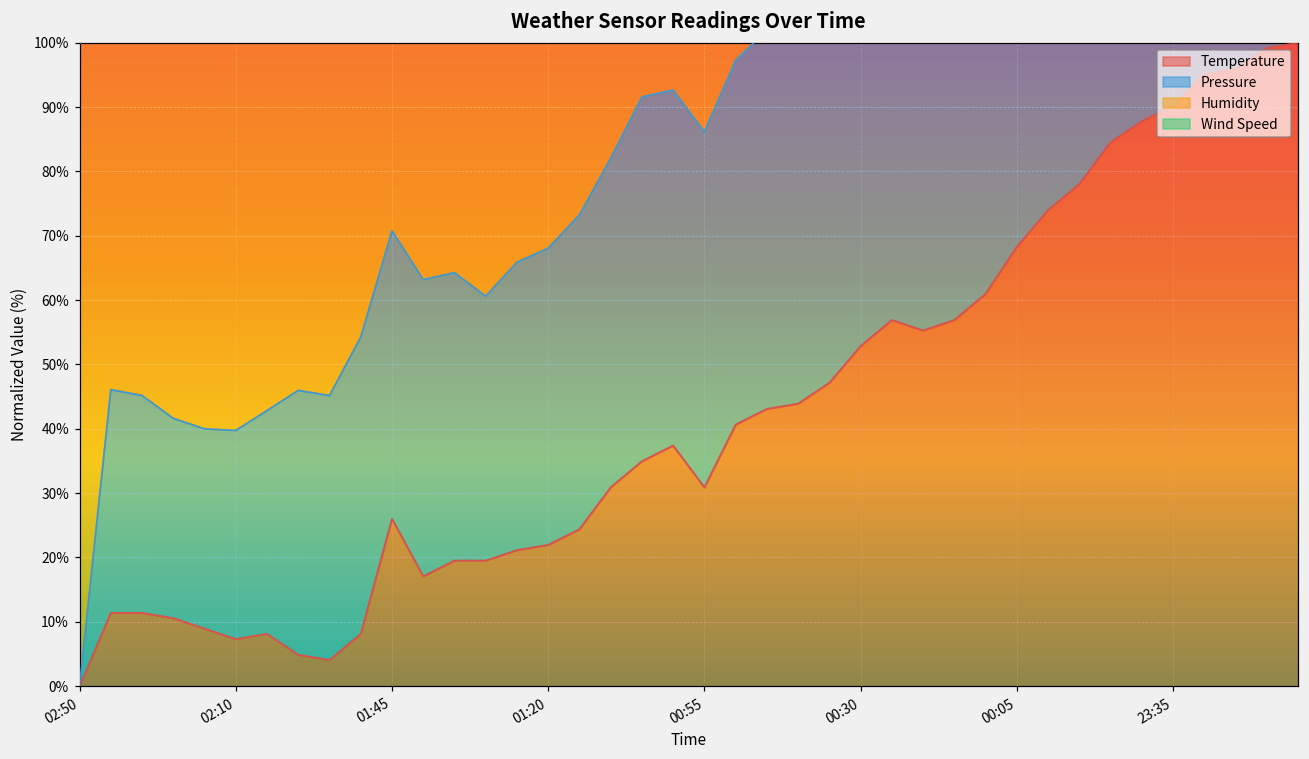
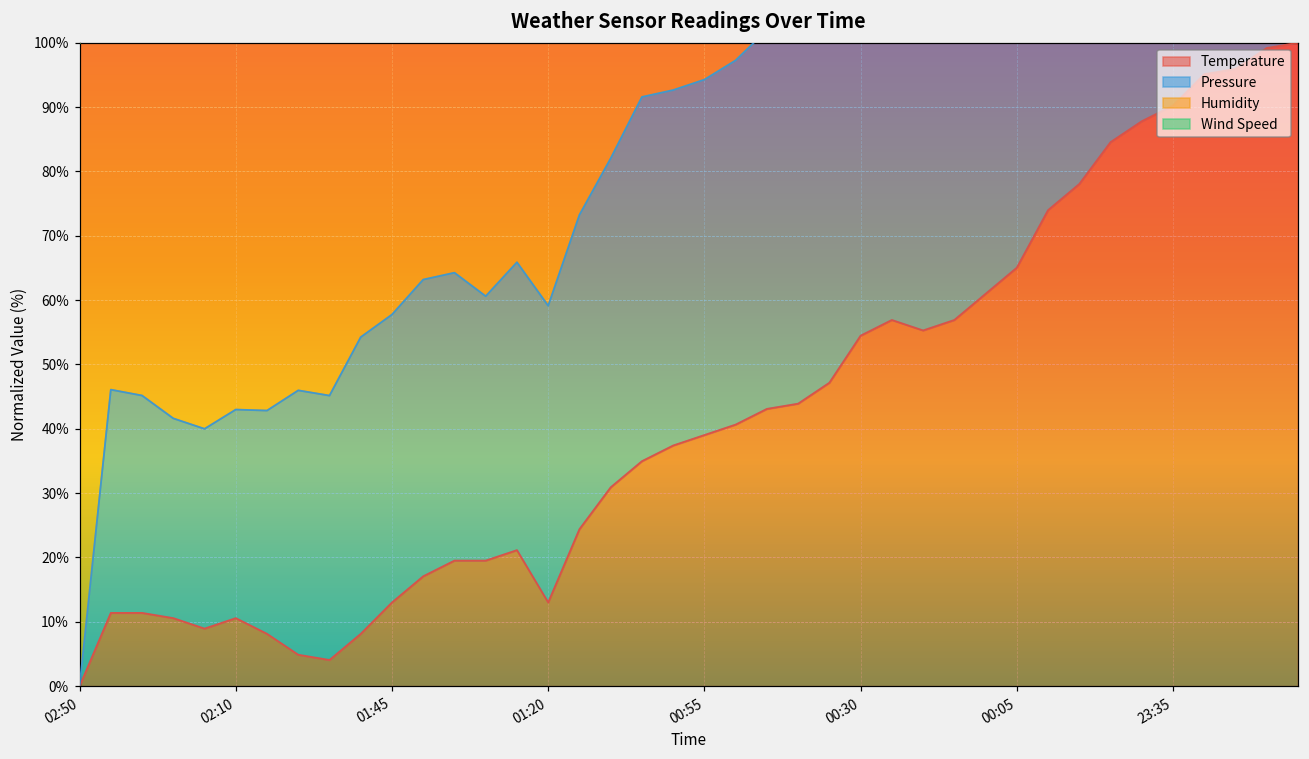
Temperature, 02:10: 7% -> 11%
Temperature, 01:45: 26% -> 13%
Temperature, 01:20: 22% -> 13%
Temperature, 00:55: 31% -> 39%
Temperature, 00:30: 53% -> 54%
Temperature, 00:05: 68% -> 65%
